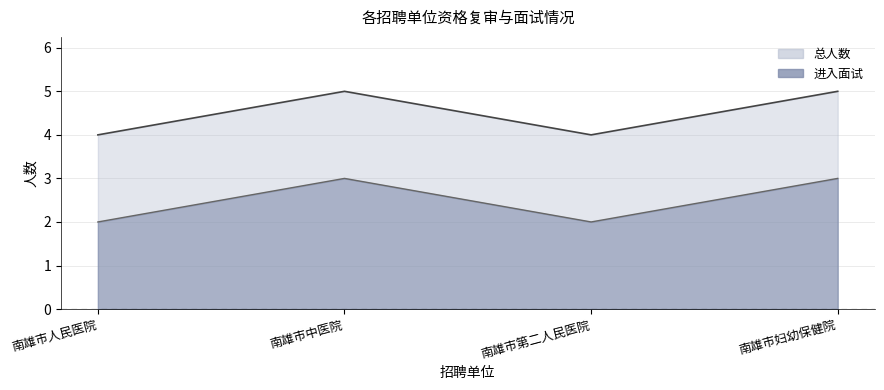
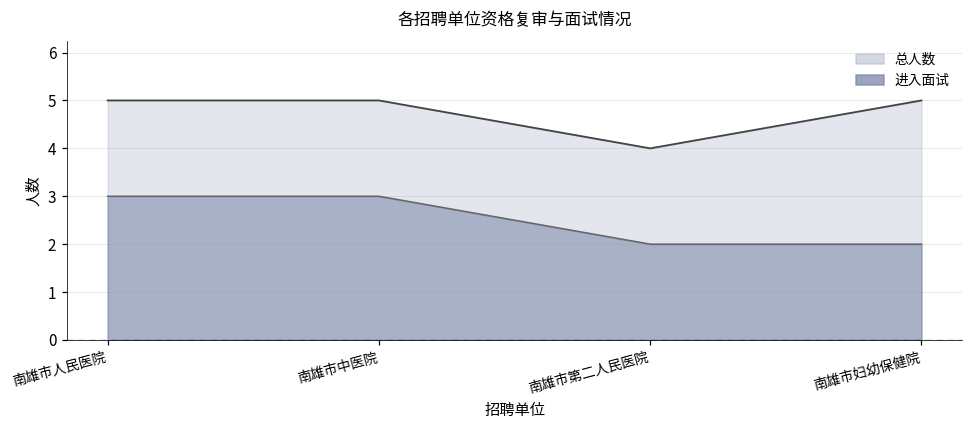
总人数, 南雄市人民医院: 4 -> 5
进入面试, 南雄市人民医院: 2 -> 3
进入面试, 南雄市妇幼保健院: 3 -> 2
